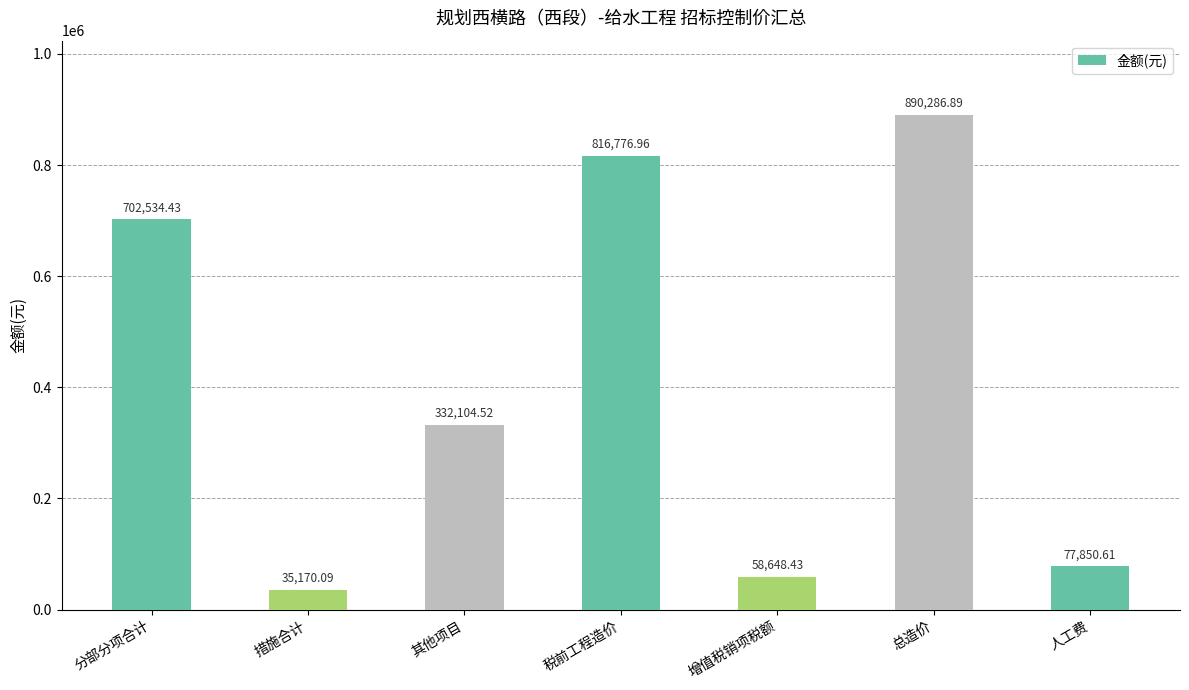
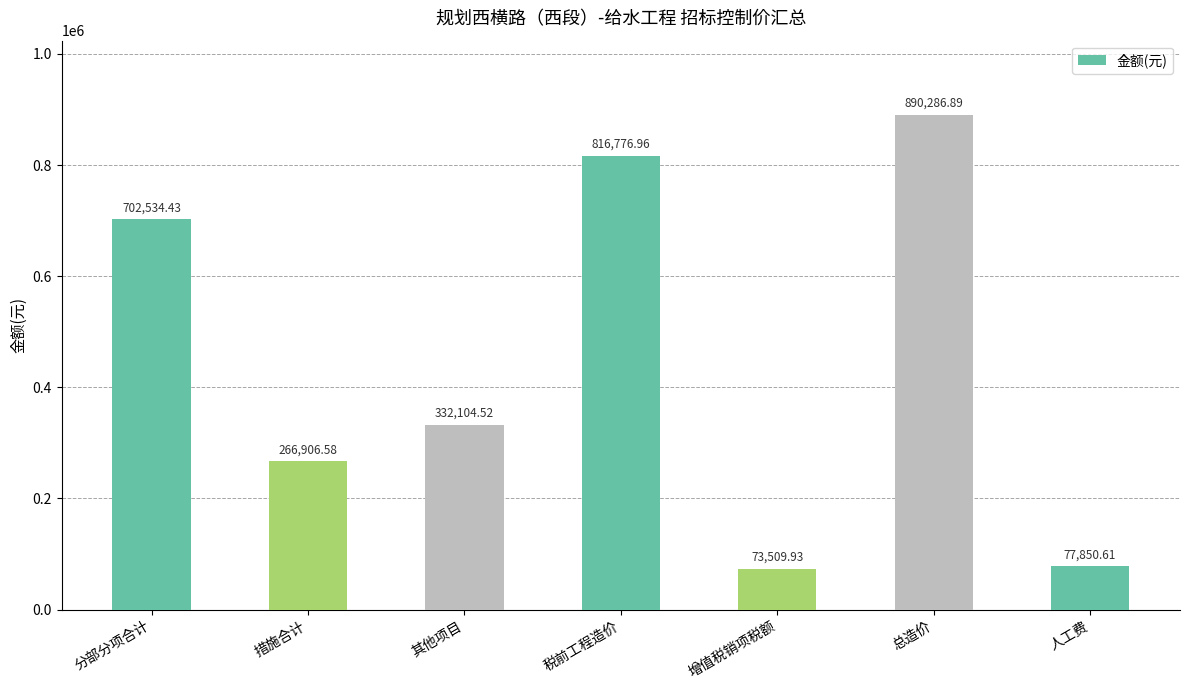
措施合计: 35,170.09 -> 266,906.58
增值税销项税额: 58,648.43 -> 73,509.93
